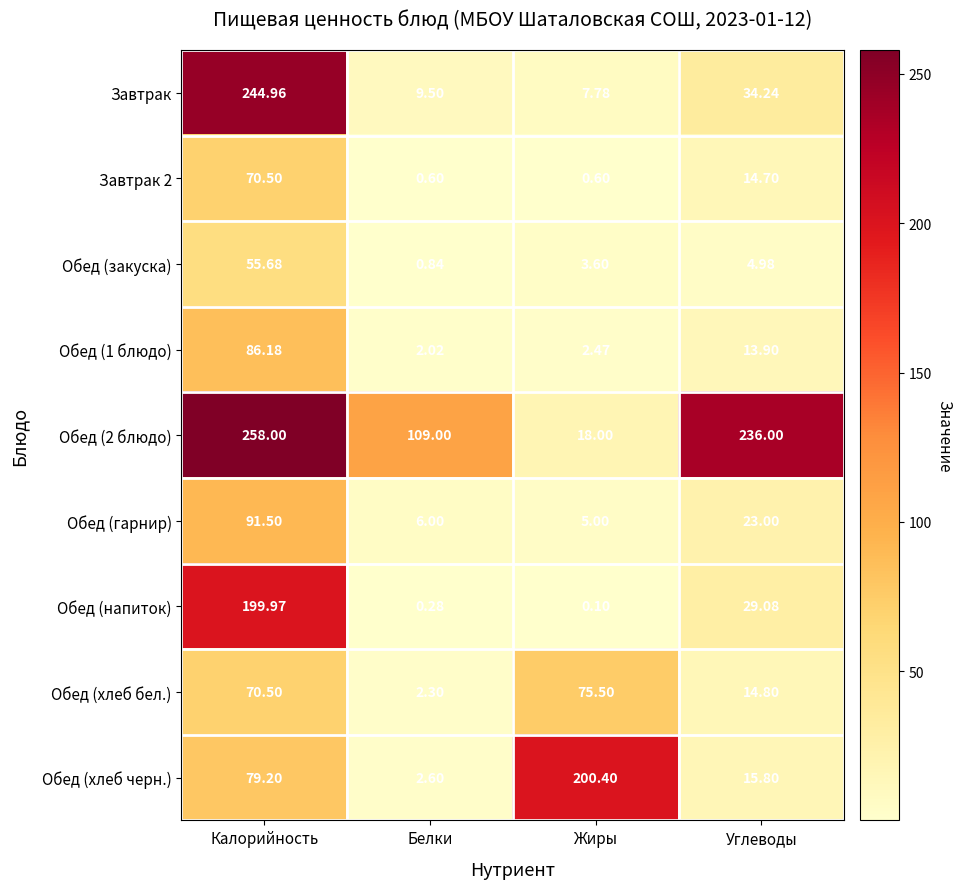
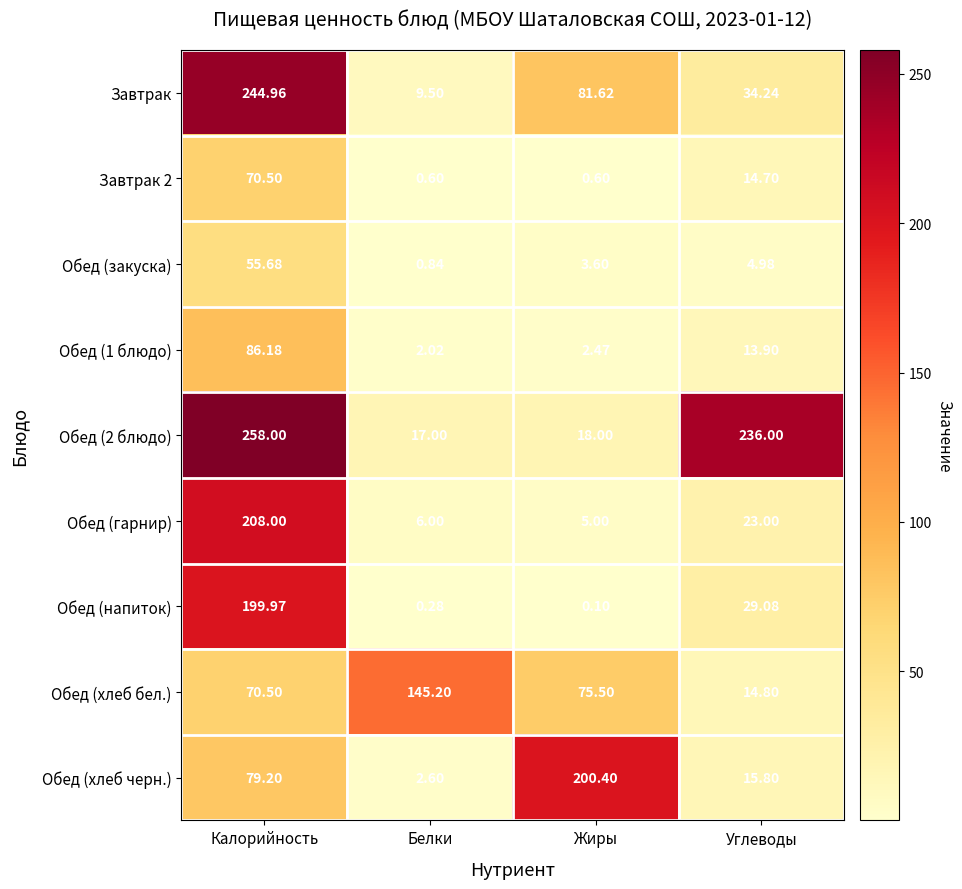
Завтрак, Жиры: 7.78 -> 81.62
Обед (2 блюдо), Белки: 109.00 -> 17.00
Обед (гарнир), Калорийность: 91.50 -> 208.00
Обед (хлеб бел.), Белки: 2.30 -> 145.20
